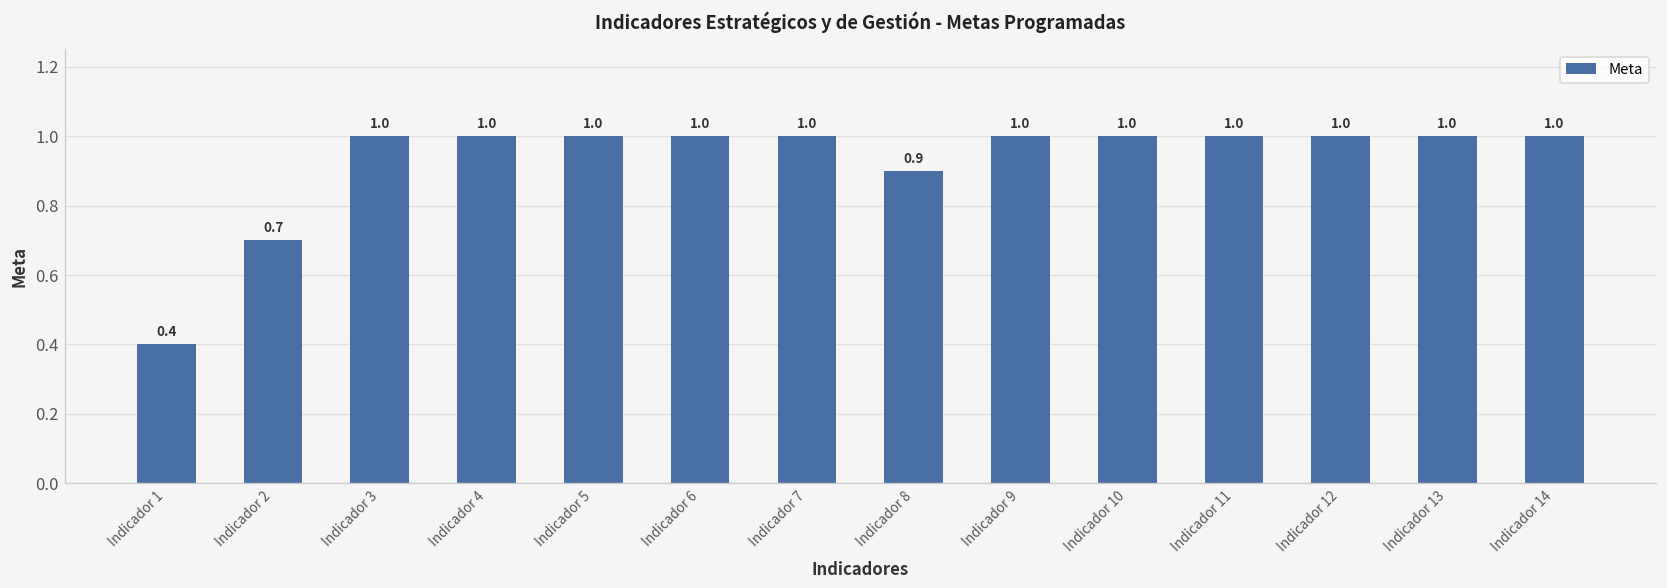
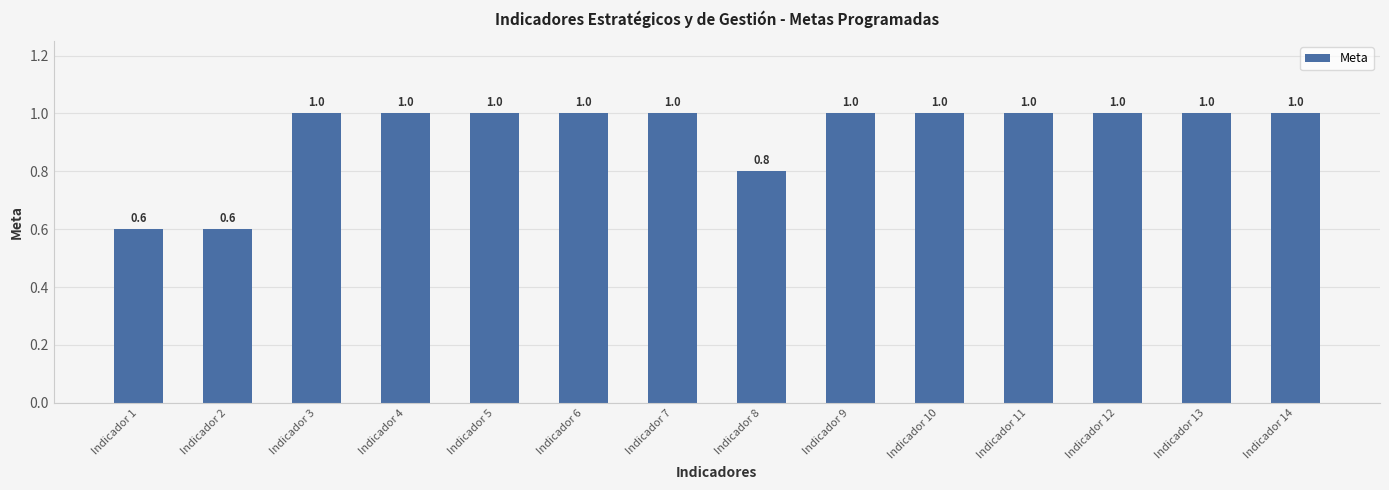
Indicador 1: 0.4 -> 0.6
Indicador 2: 0.7 -> 0.6
Indicador 8: 0.9 -> 0.8
